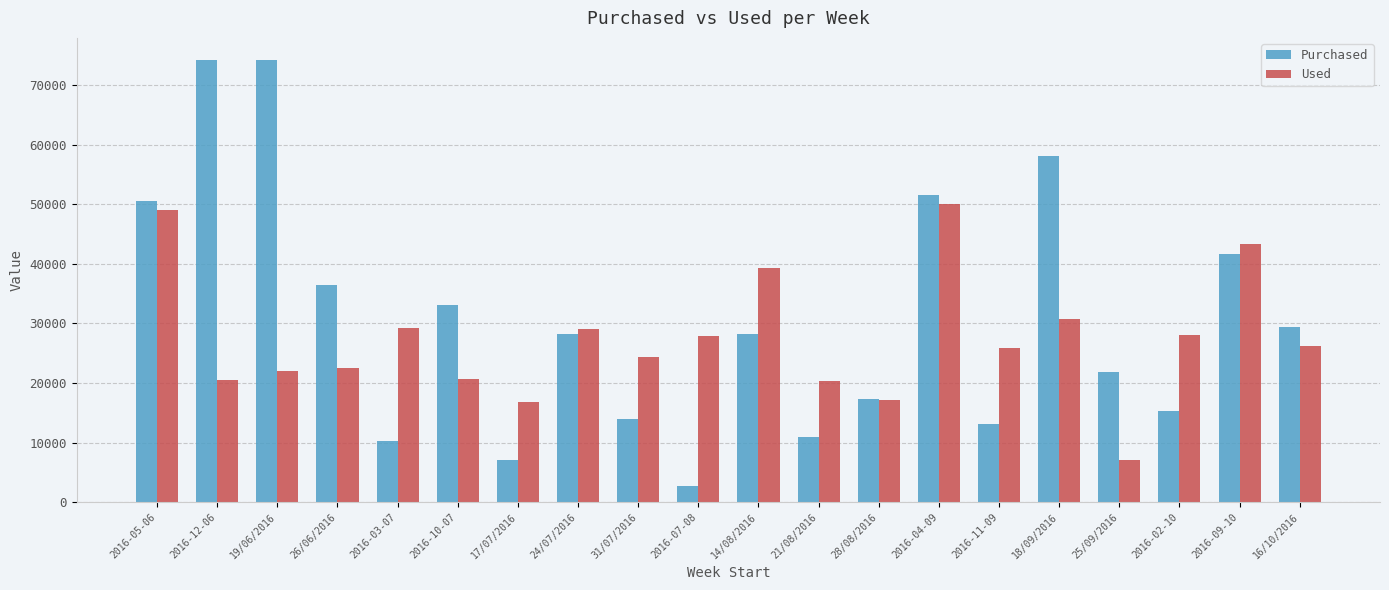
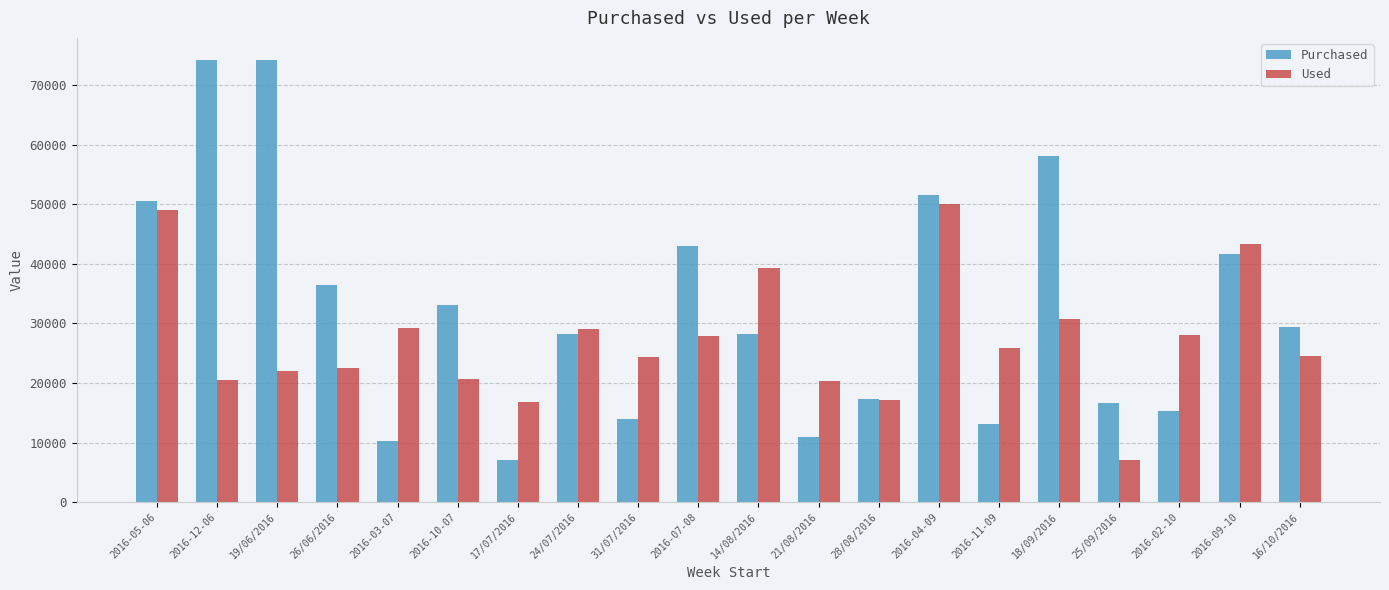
Purchased, 2016-07-08: 3000 -> 43000
Purchased, 25/09/2016: 22000 -> 17000
Used, 16/10/2016: 26000 -> 24000
